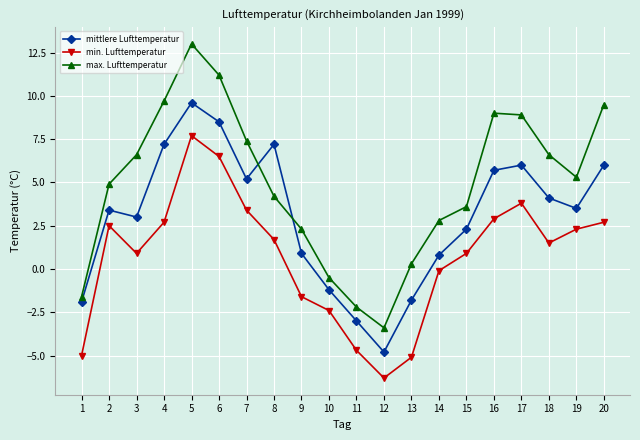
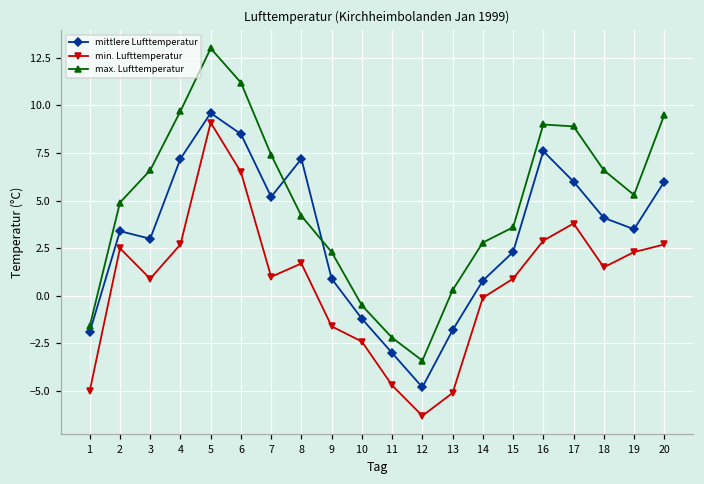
min. Lufttemperatur, 5: 7.7 -> 9.1
min. Lufttemperatur, 7: 3.4 -> 1.0
mittlere Lufttemperatur, 16: 5.7 -> 7.6
